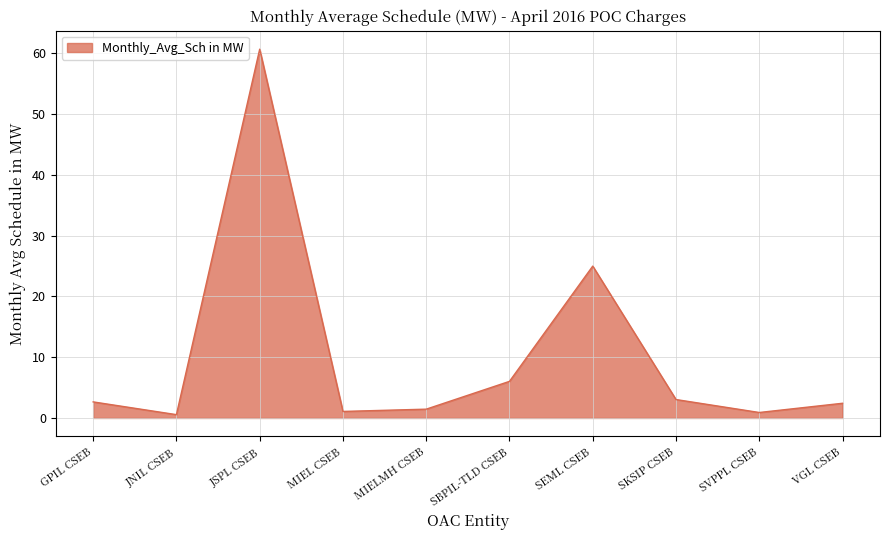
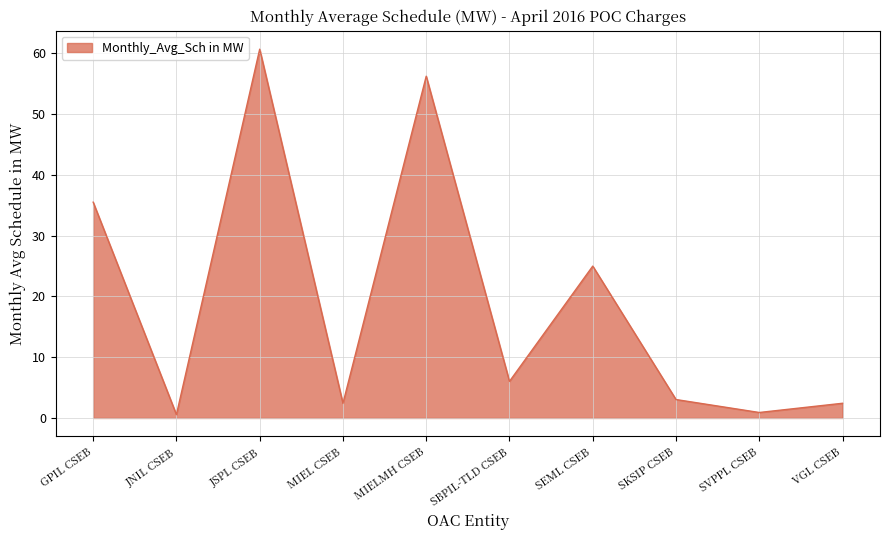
GPIL CSEB: 3 -> 35
MIEL CSEB: 1 -> 2
MIELMH CSEB: 1 -> 56
